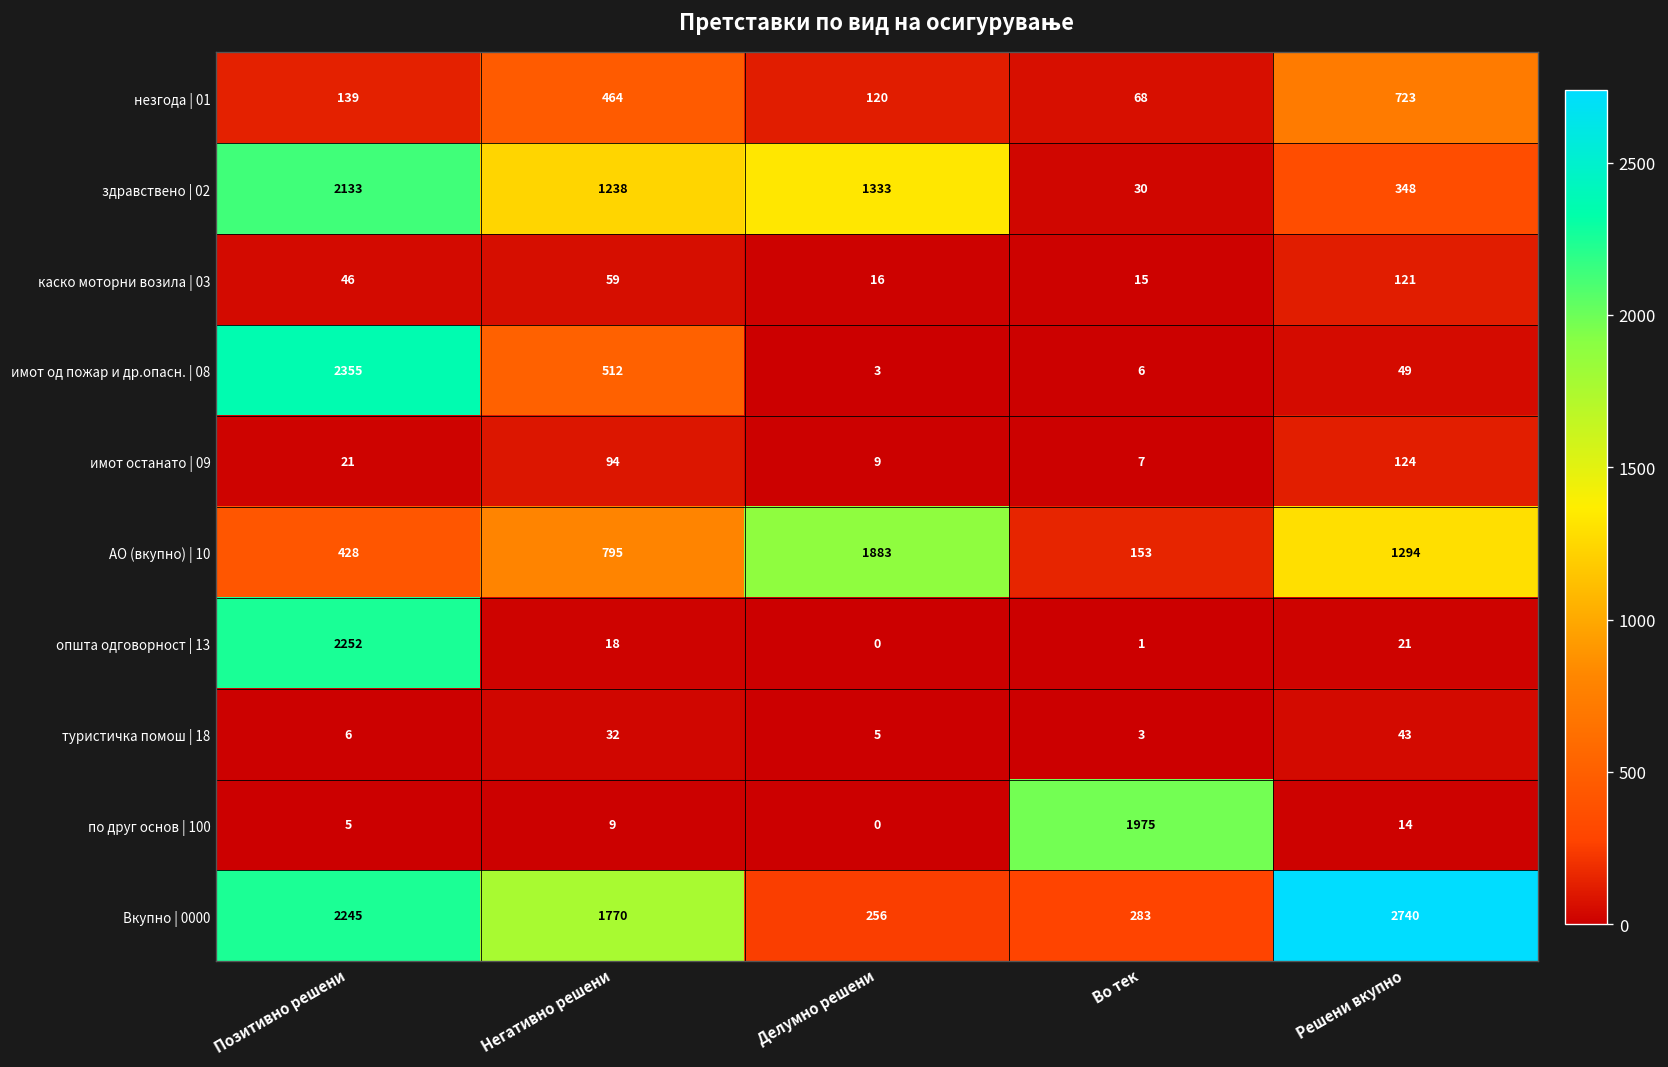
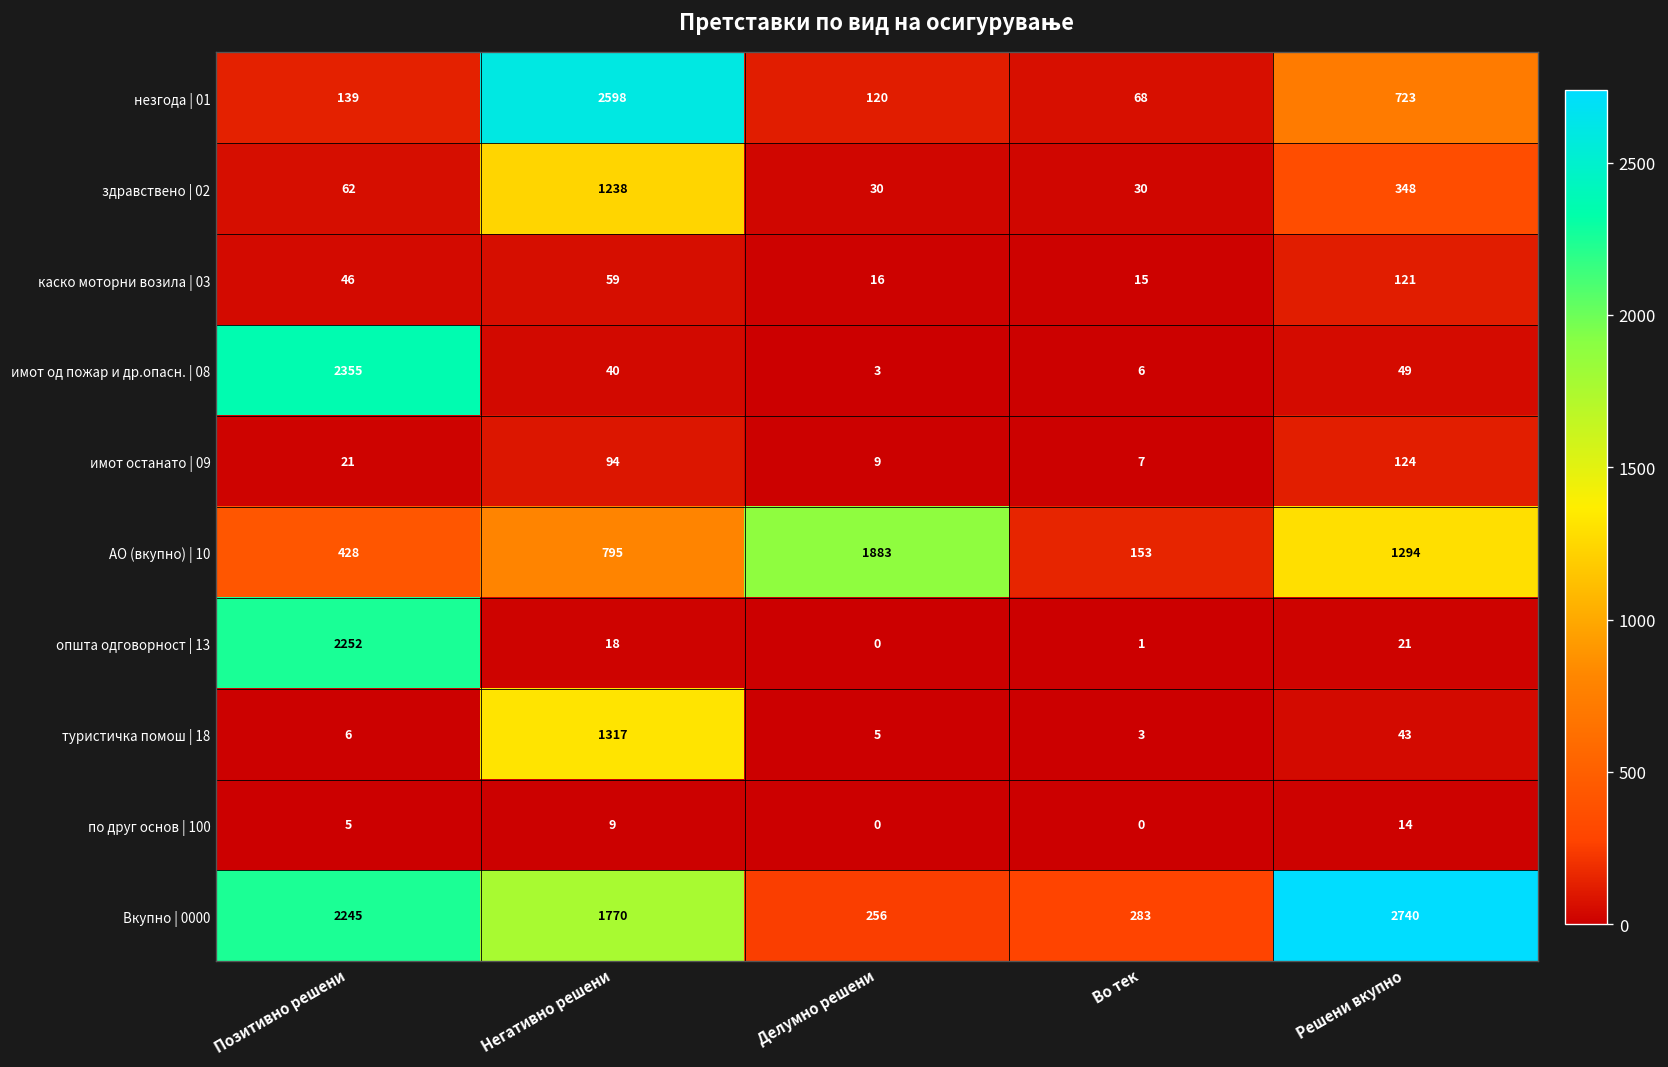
незгода | 01, Негативно решени: 464 -> 2598
здравствено | 02, Позитивно решени: 2133 -> 62
здравствено | 02, Делумно решени: 1333 -> 30
имот од пожар и др.опасн. | 08, Негативно решени: 512 -> 40
туристичка помош | 18, Негативно решени: 32 -> 1317
по друг основ | 100, Во тек: 1975 -> 0
